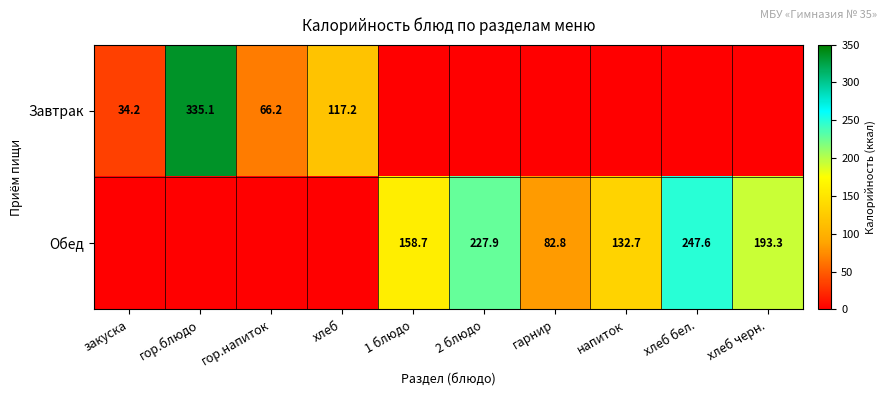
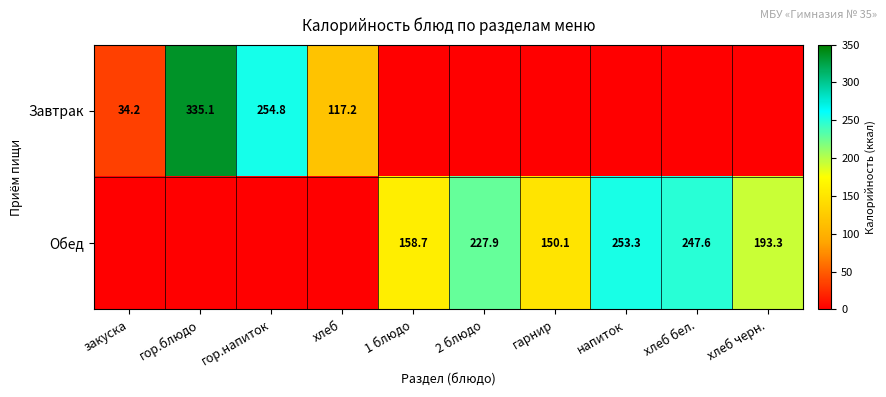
Завтрак, гор.напиток: 66.2 -> 254.8
Обед, гарнир: 82.8 -> 150.1
Обед, напиток: 132.7 -> 253.3
